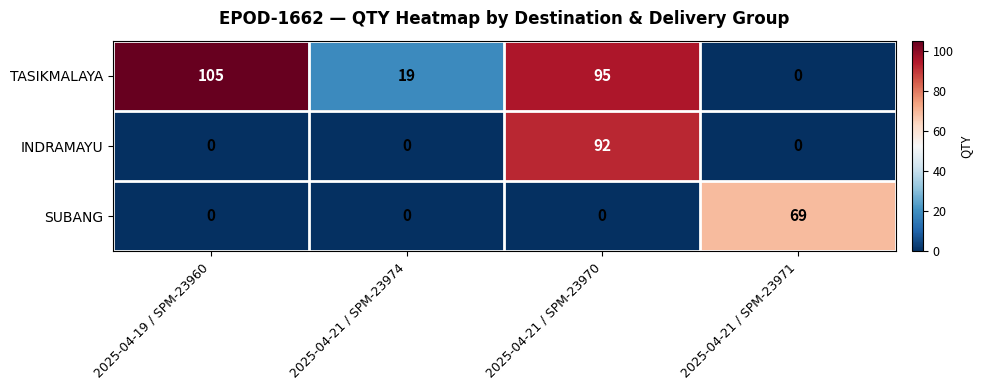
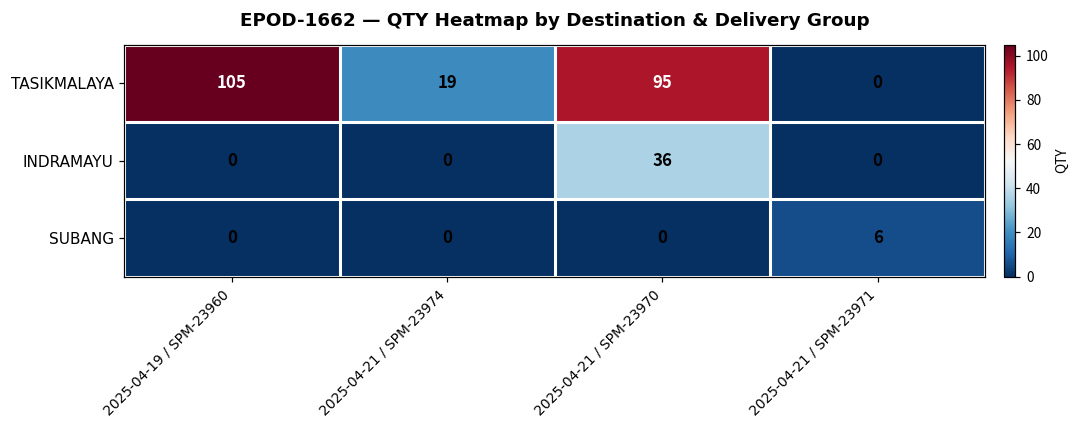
INDRAMAYU, 2025-04-21 / SPM-23970: 92 -> 36
SUBANG, 2025-04-21 / SPM-23971: 69 -> 6
